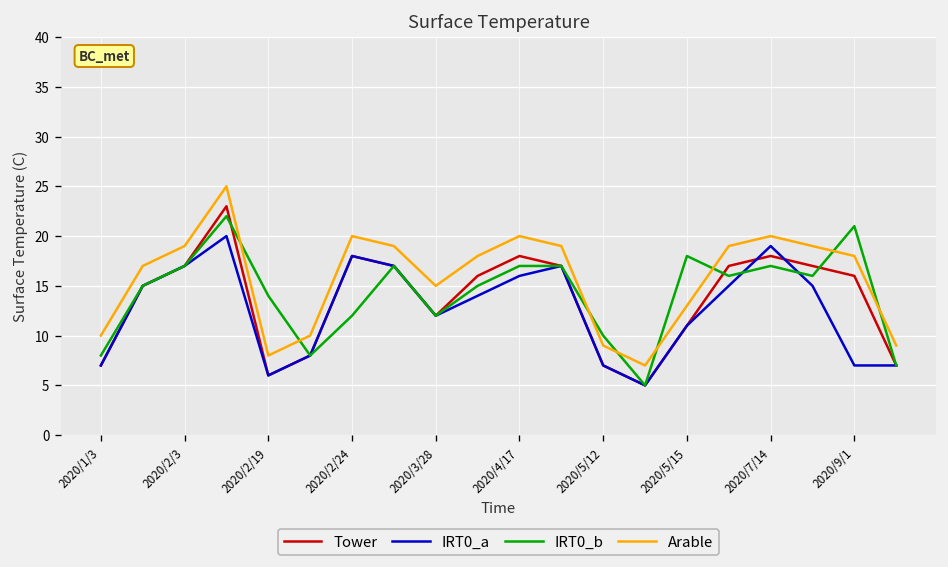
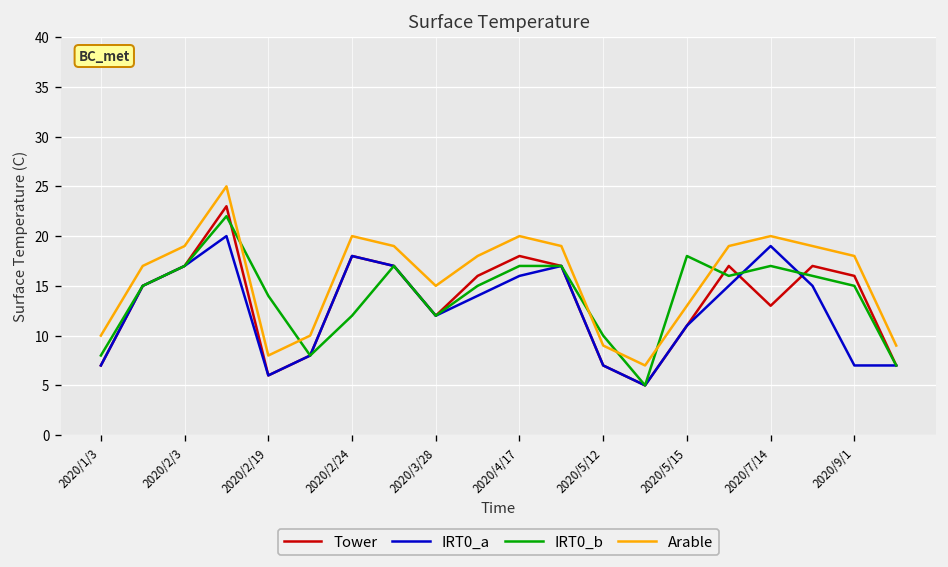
Tower, 2020/7/14: 18 -> 13
IRT0_b, 2020/9/1: 21 -> 15
